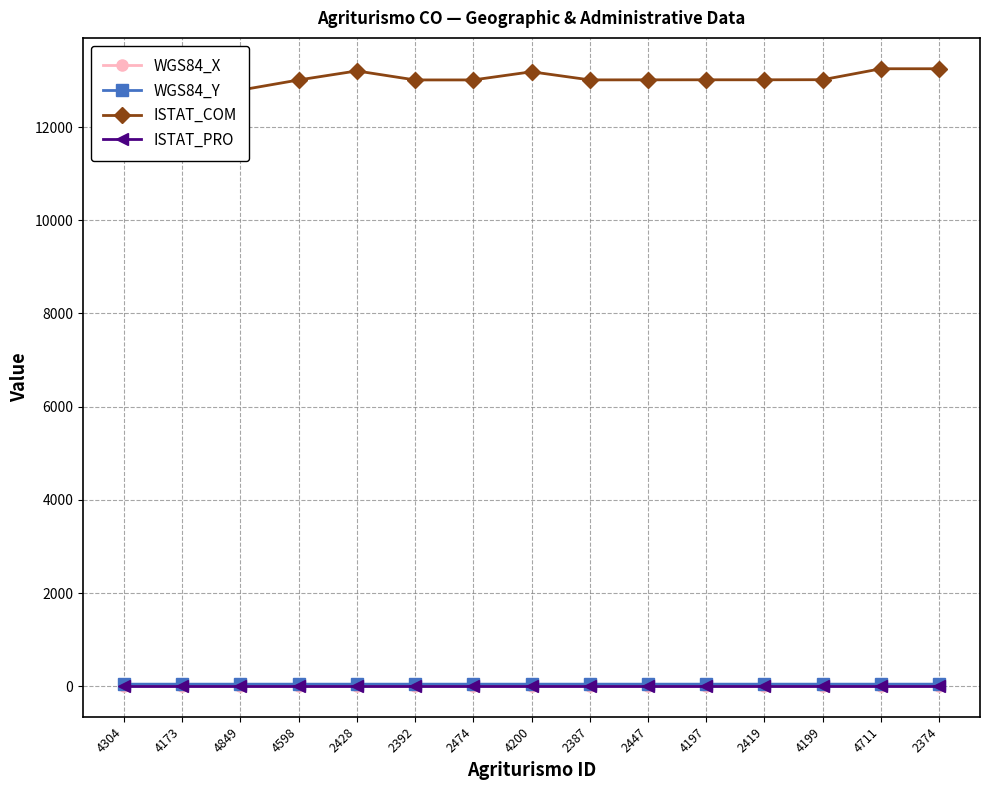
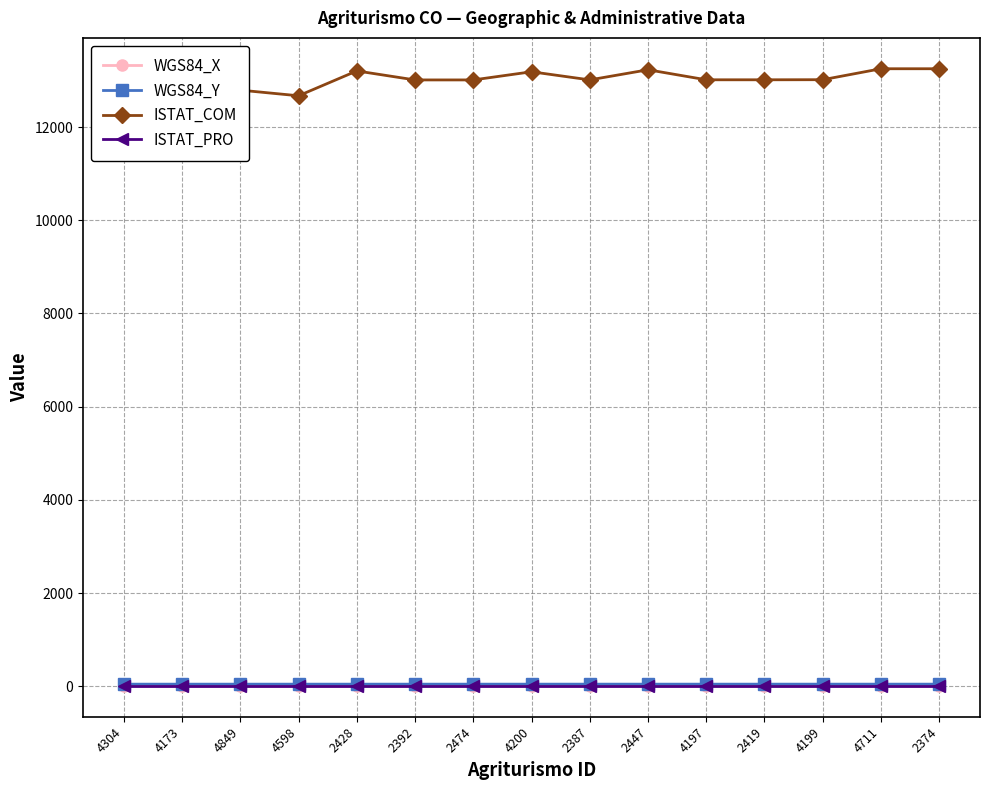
ISTAT_COM, 4598: 13000 -> 12700
ISTAT_COM, 2447: 13000 -> 13200
